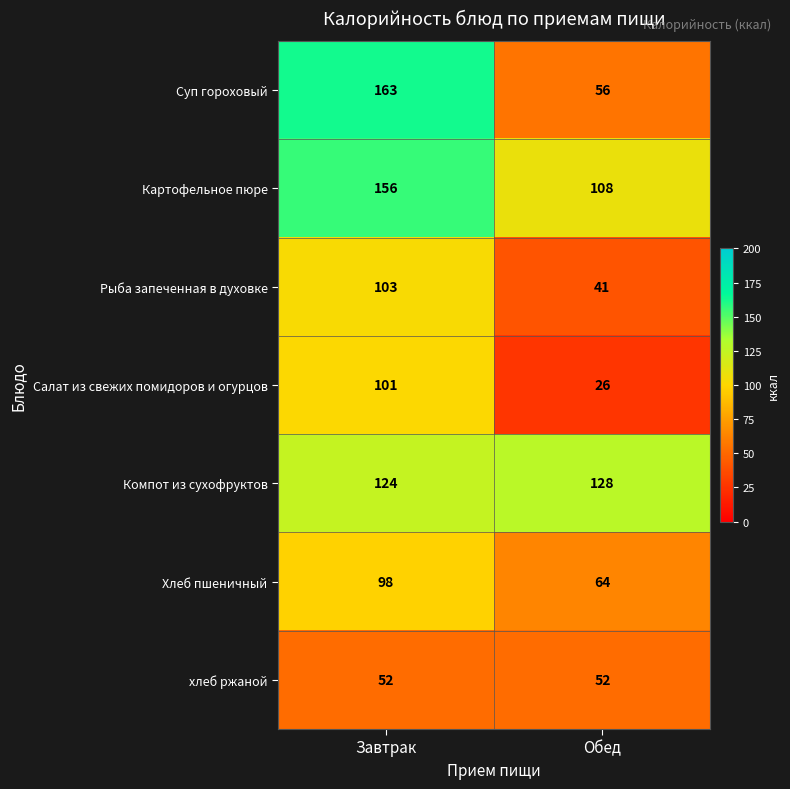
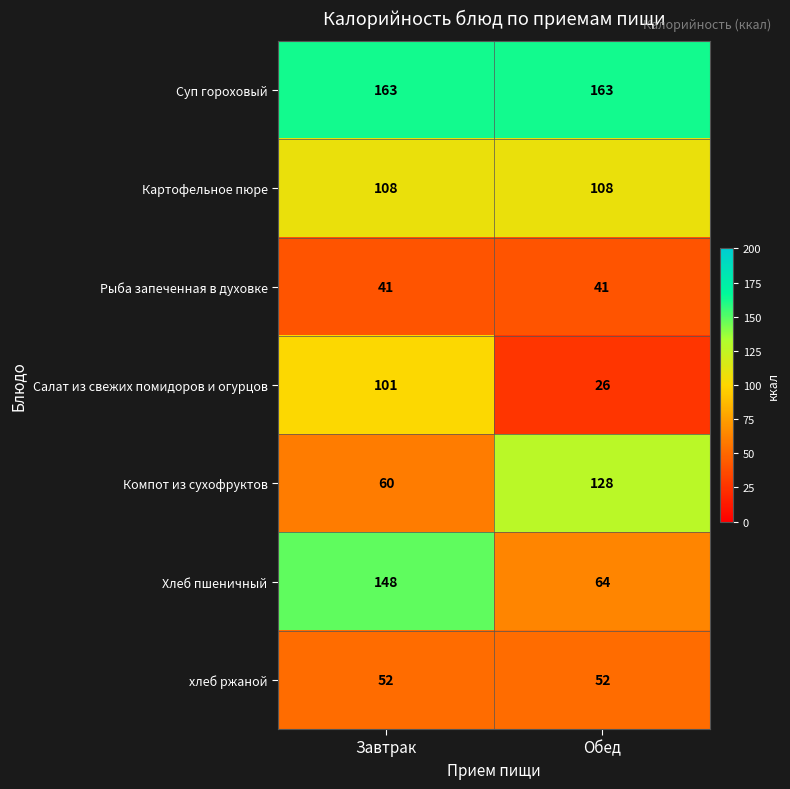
Суп гороховый, Обед: 56 -> 163
Картофельное пюре, Завтрак: 156 -> 108
Рыба запеченная в духовке, Завтрак: 103 -> 41
Компот из сухофруктов, Завтрак: 124 -> 60
Хлеб пшеничный, Завтрак: 98 -> 148
